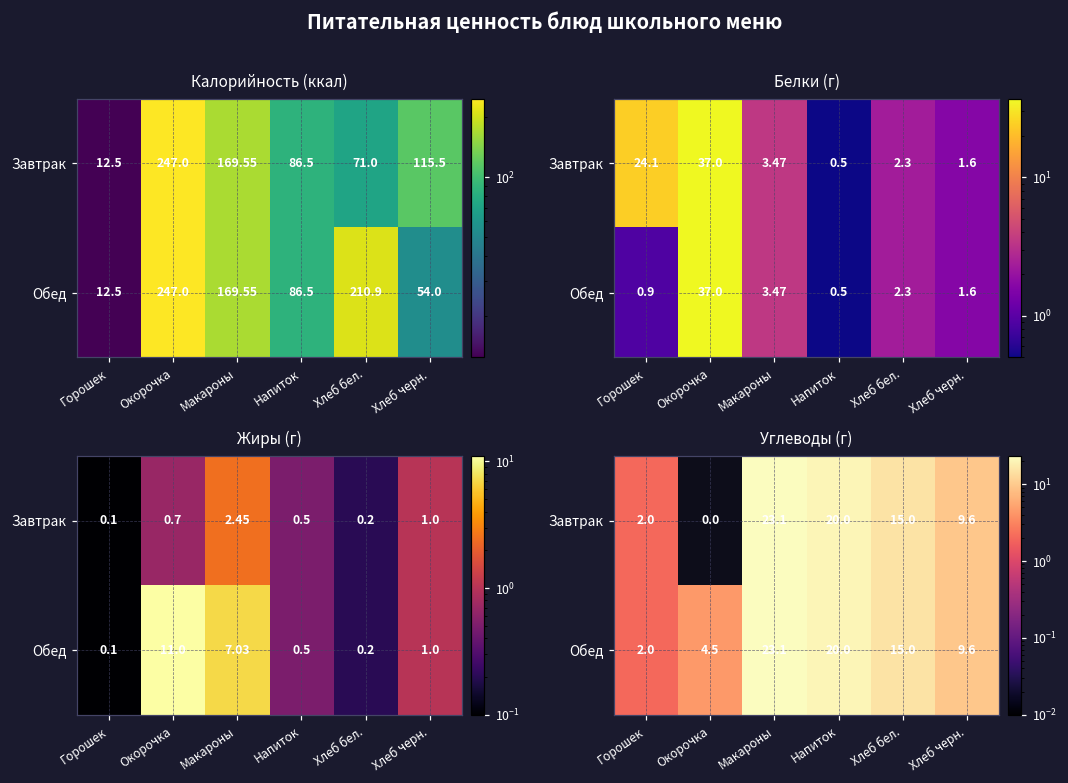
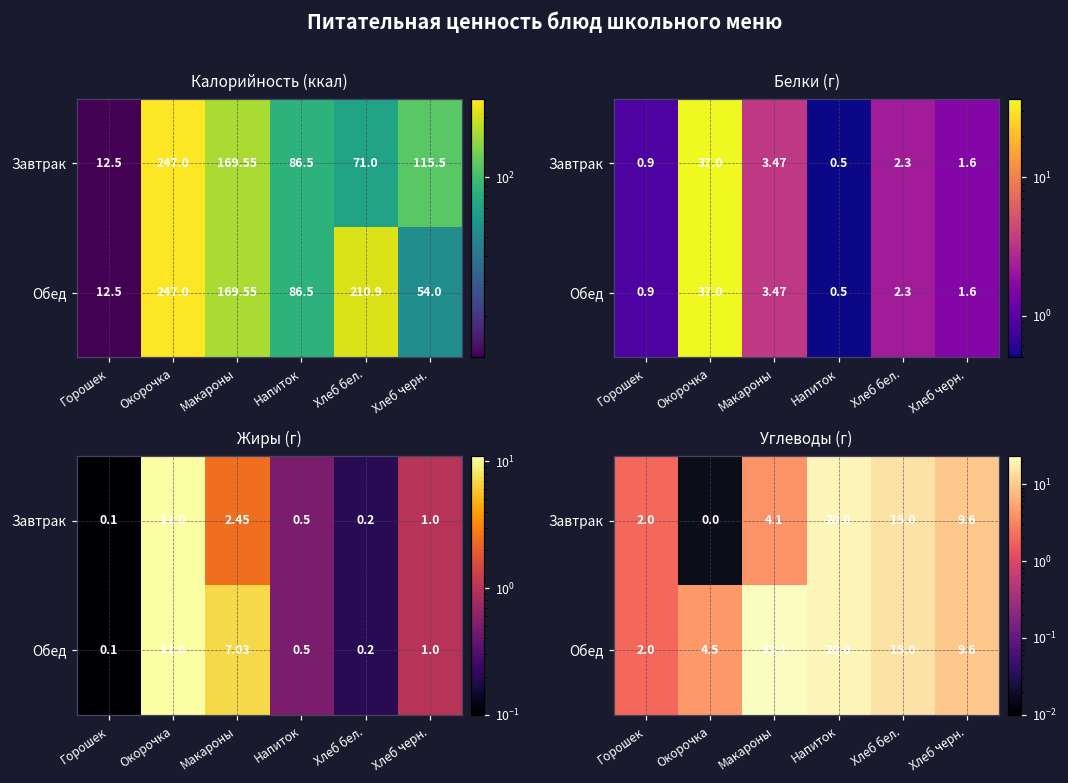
Белки (г), Завтрак, Горошек: 24.1 -> 0.9
Жиры (г), Завтрак, Окорочка: 0.7 -> 11.0
Углеводы (г), Завтрак, Макароны: 23.1 -> 4.1
